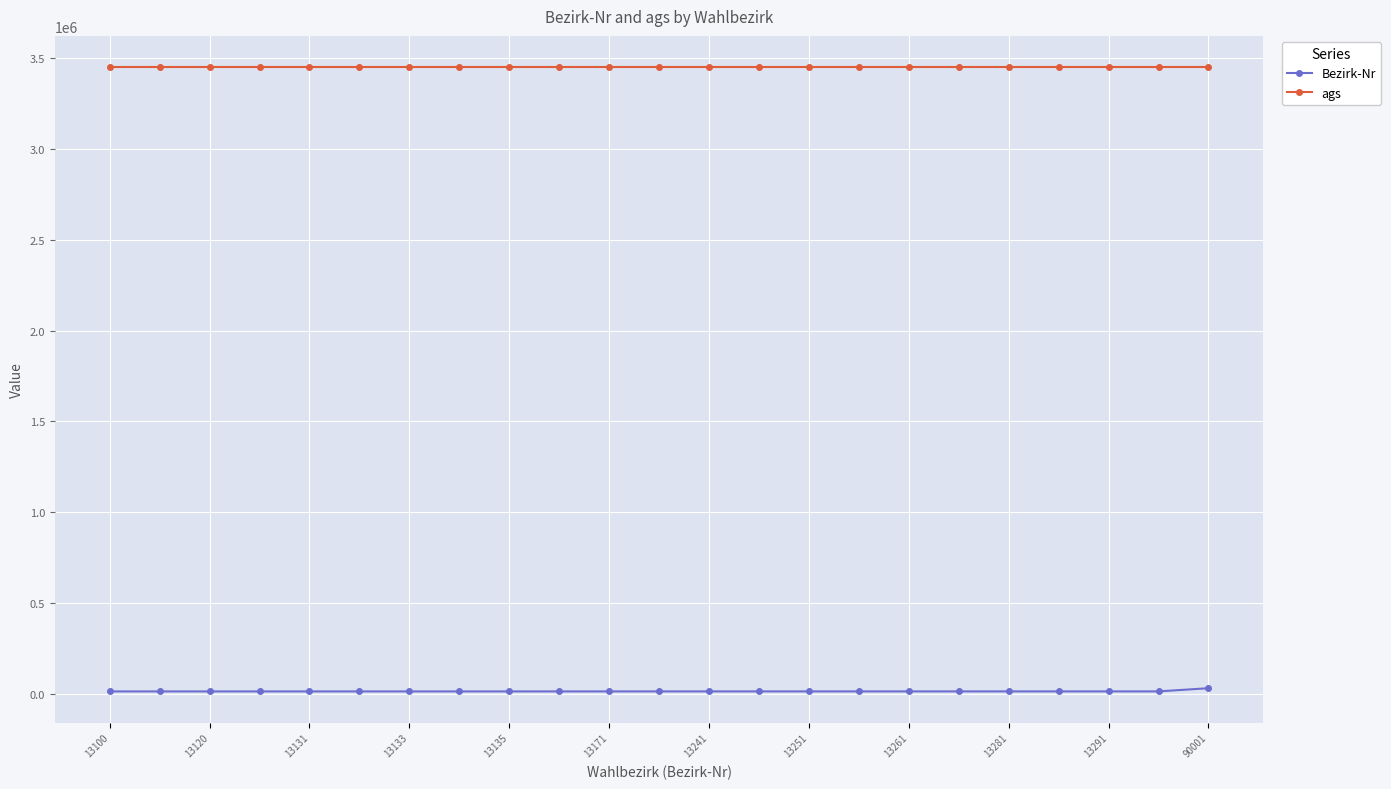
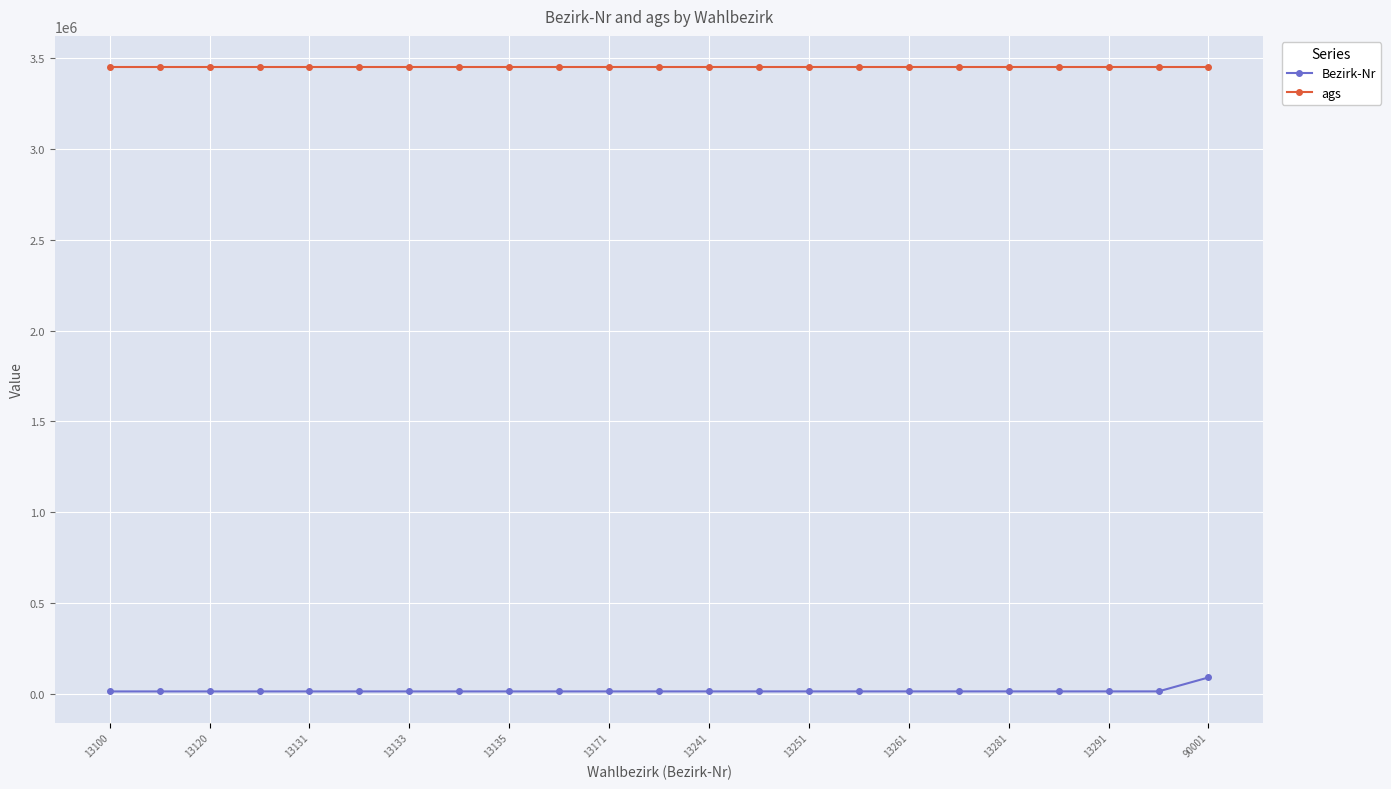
Bezirk-Nr, 90001: 30000 -> 90000
